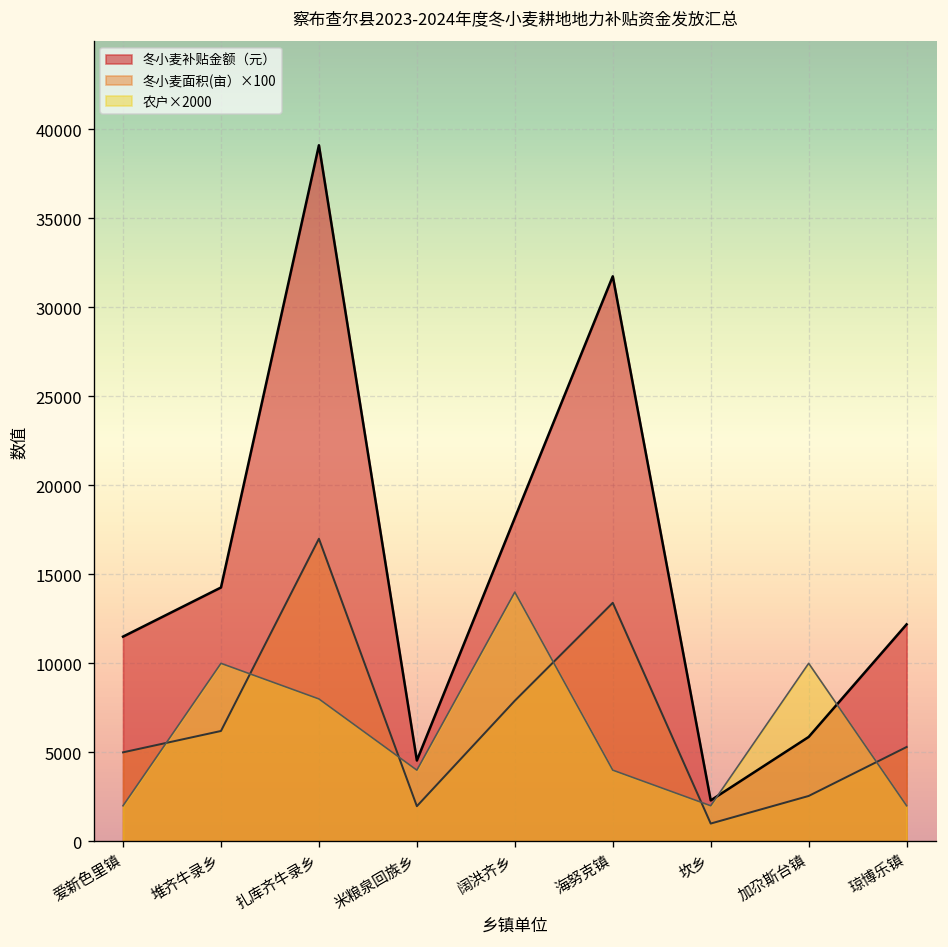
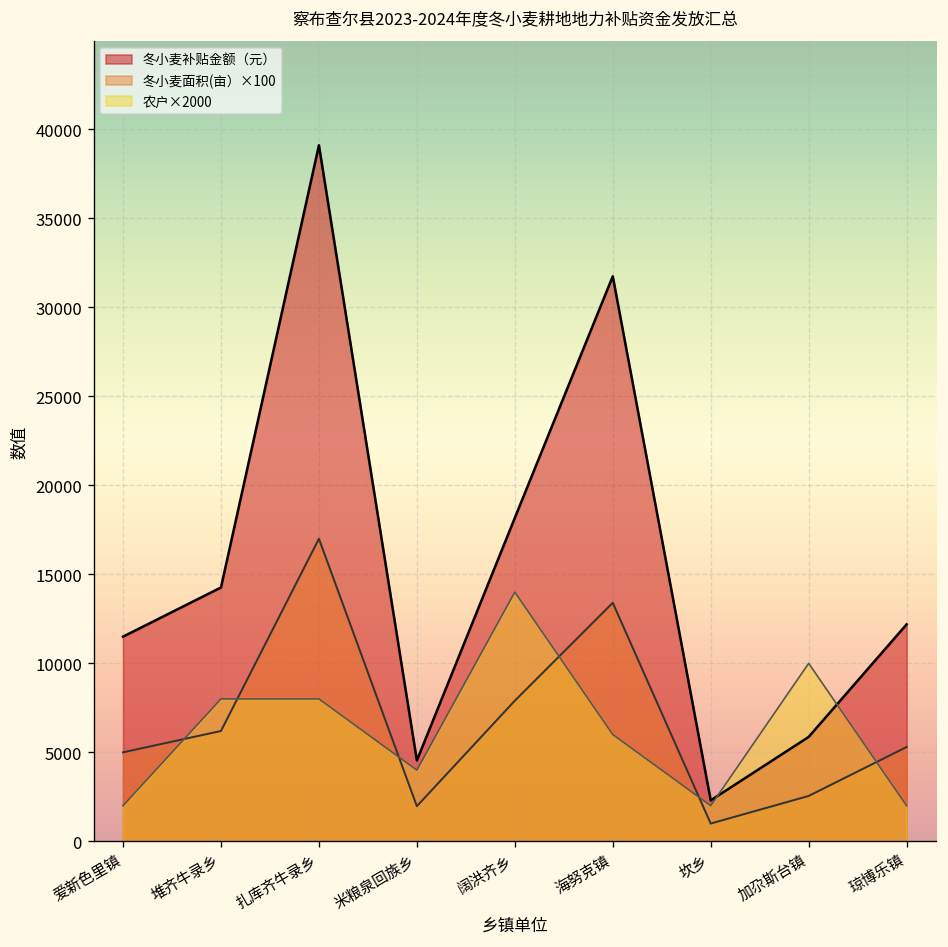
农户×2000, 堆齐牛录乡: 10000 -> 8000
农户×2000, 海努克镇: 4000 -> 6000
